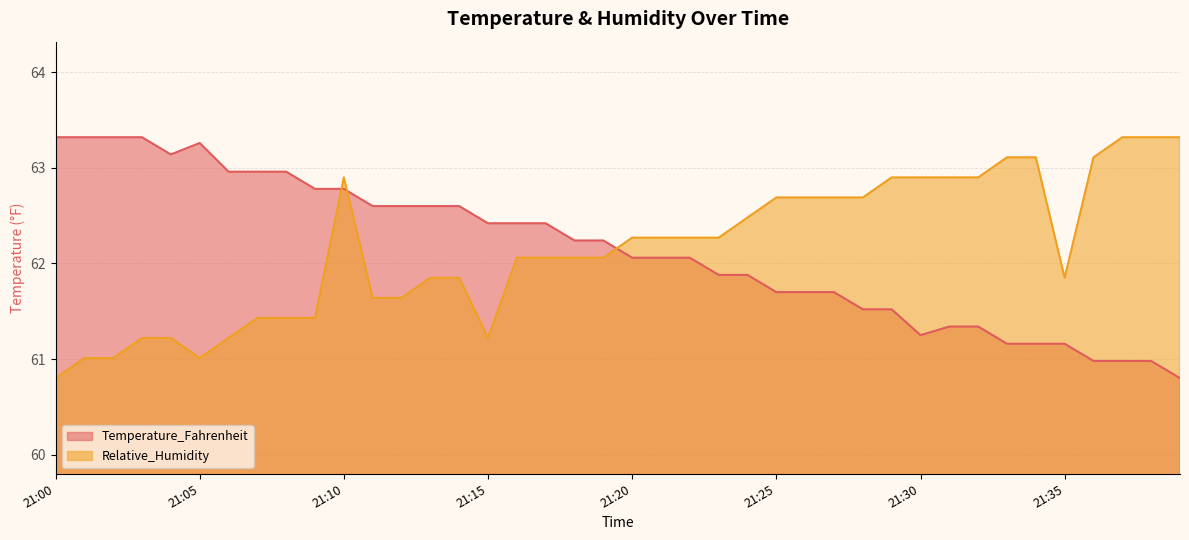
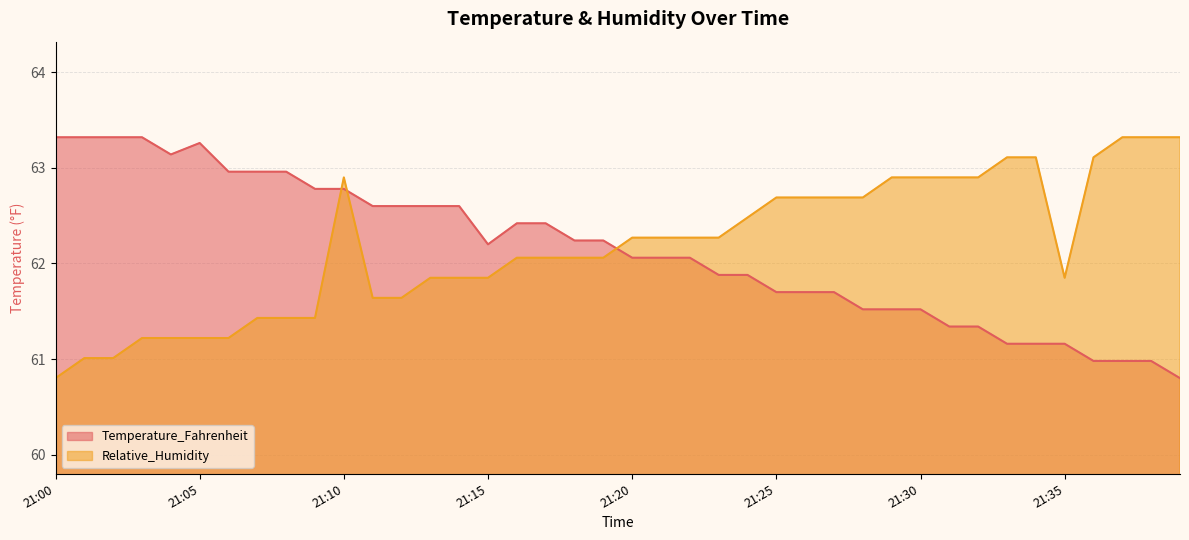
Relative_Humidity, 21:05: 61.0 -> 61.2
Temperature_Fahrenheit, 21:15: 62.4 -> 62.2
Relative_Humidity, 21:15: 61.2 -> 61.9
Temperature_Fahrenheit, 21:30: 61.3 -> 61.5
